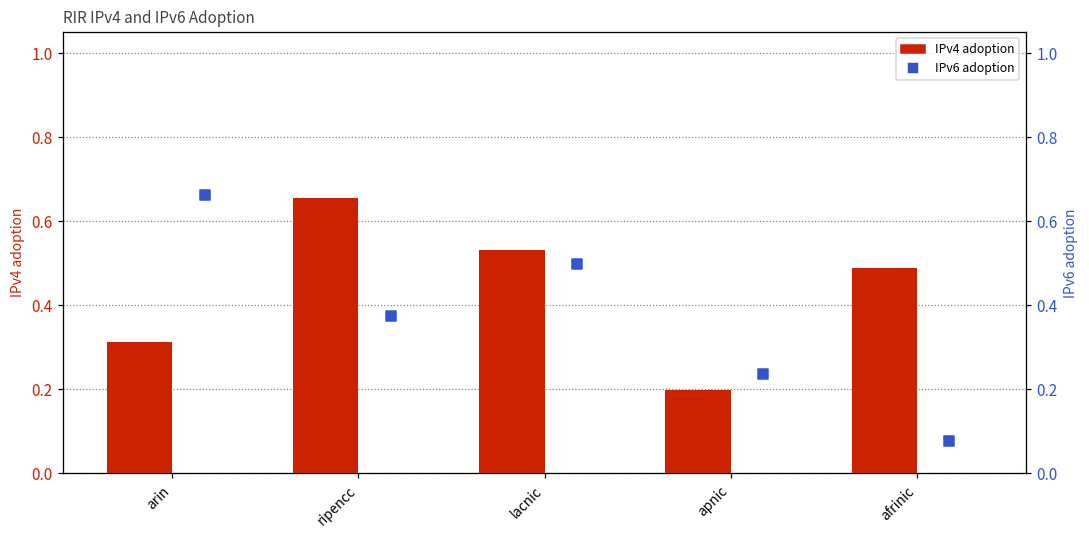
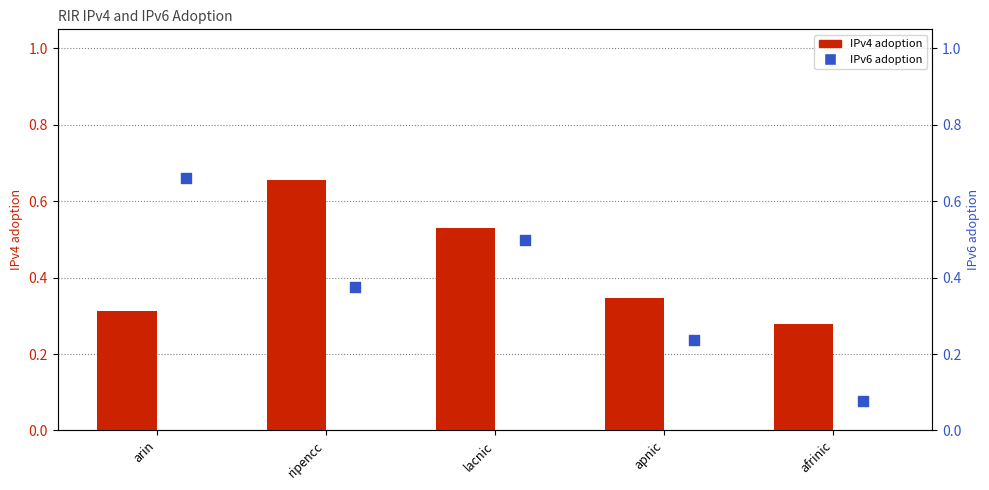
IPv4 adoption, apnic: 0.20 -> 0.35
IPv4 adoption, afrinic: 0.49 -> 0.28
